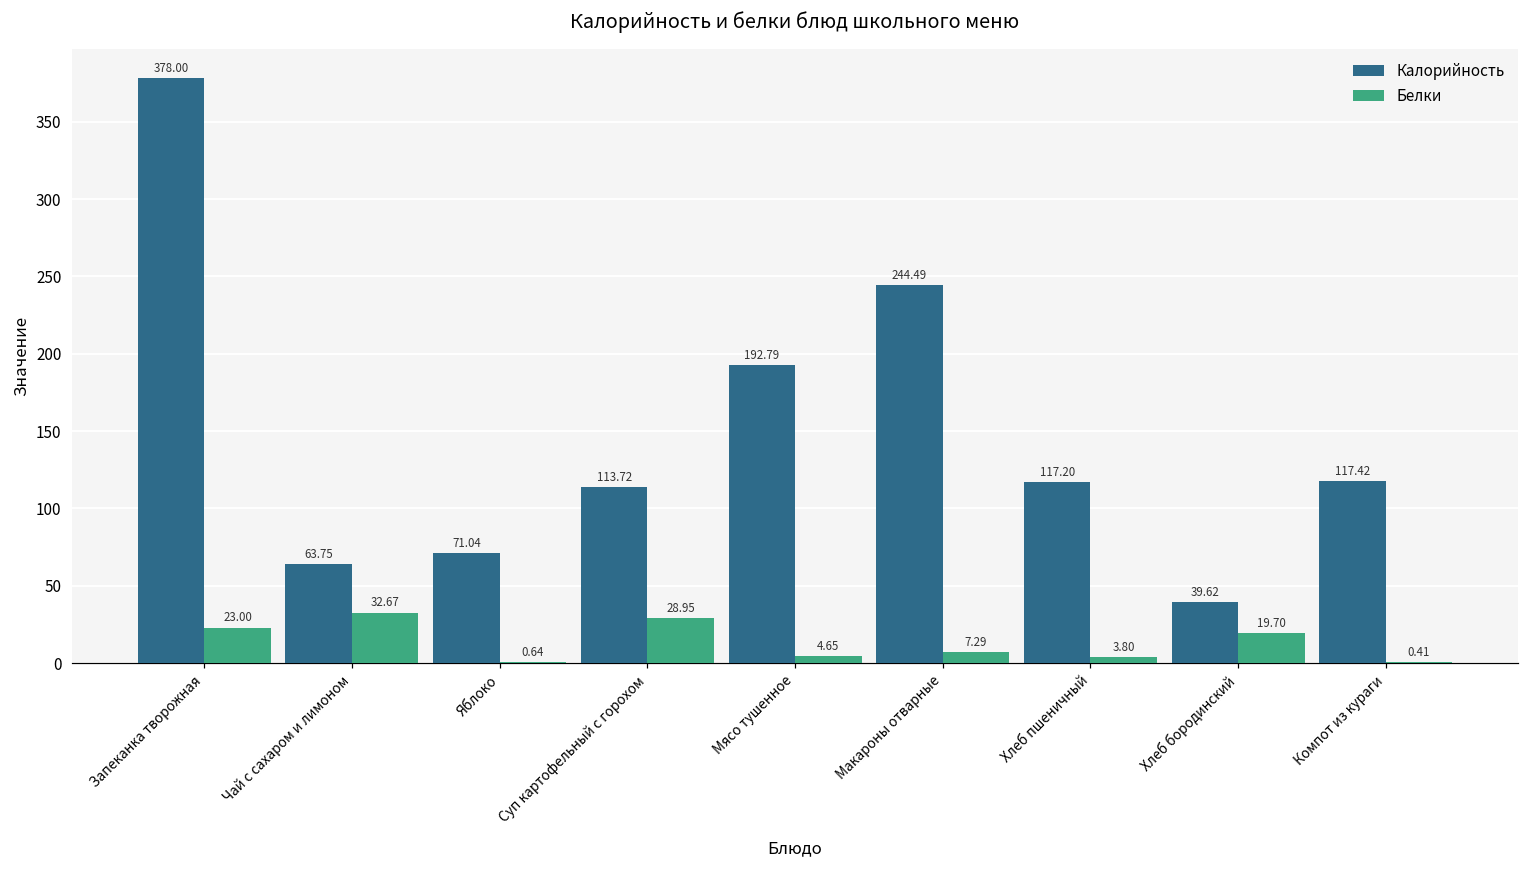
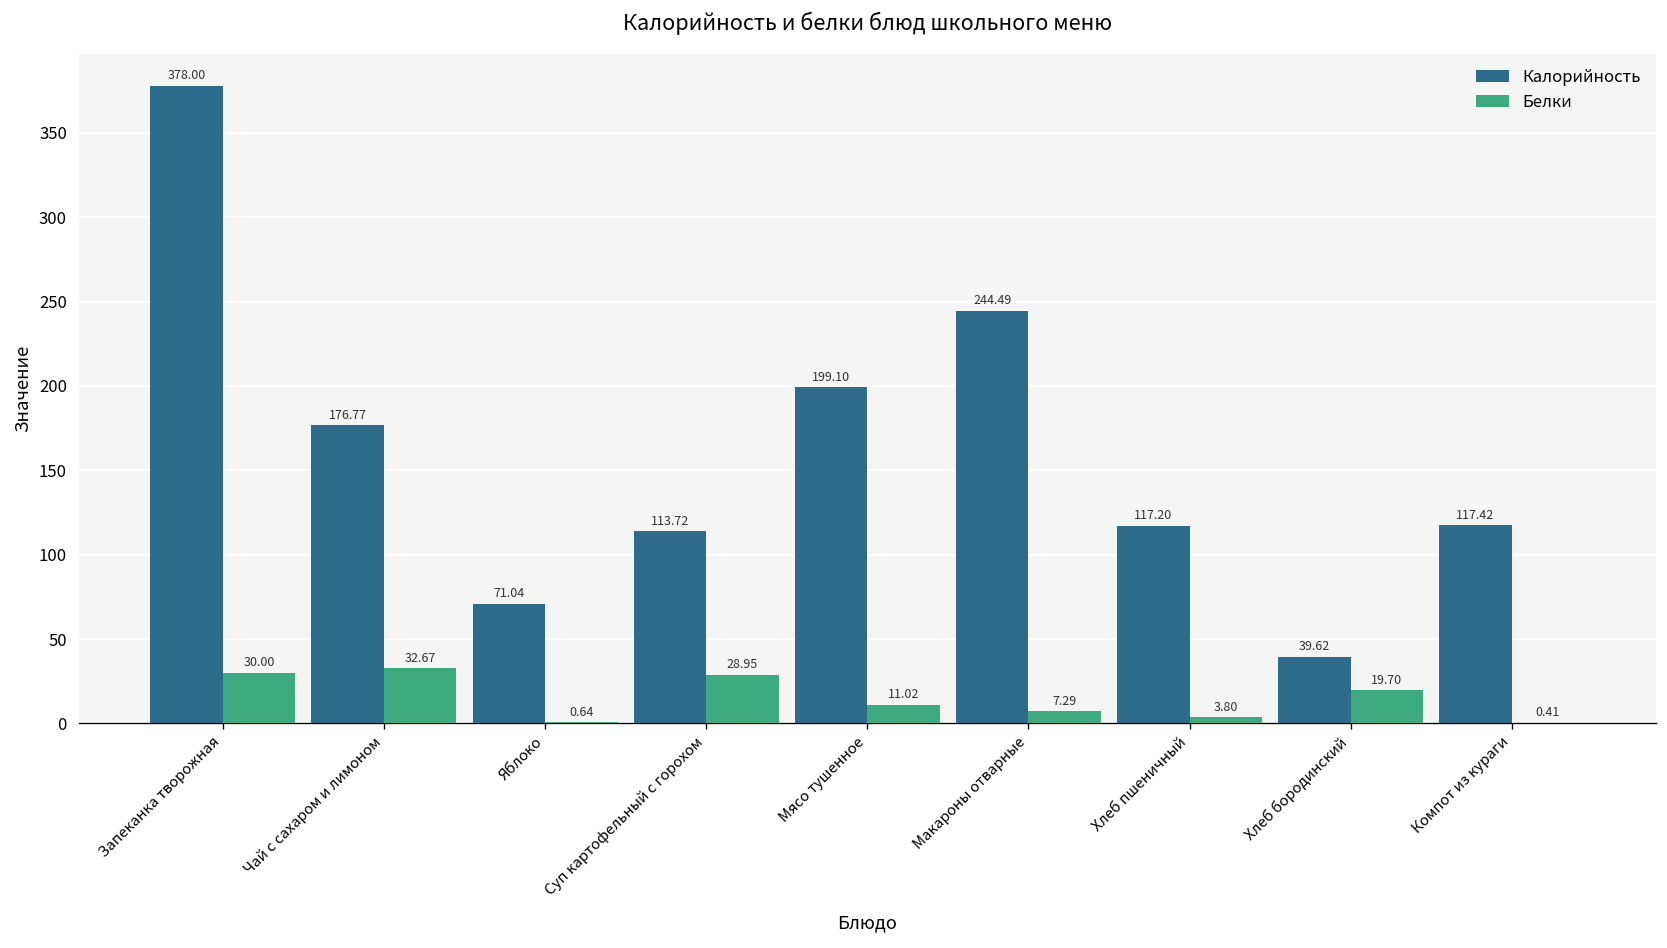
Белки, Запеканка творожная: 23.00 -> 30.00
Калорийность, Чай с сахаром и лимоном: 63.75 -> 176.77
Калорийность, Мясо тушенное: 192.79 -> 199.10
Белки, Мясо тушенное: 4.65 -> 11.02
